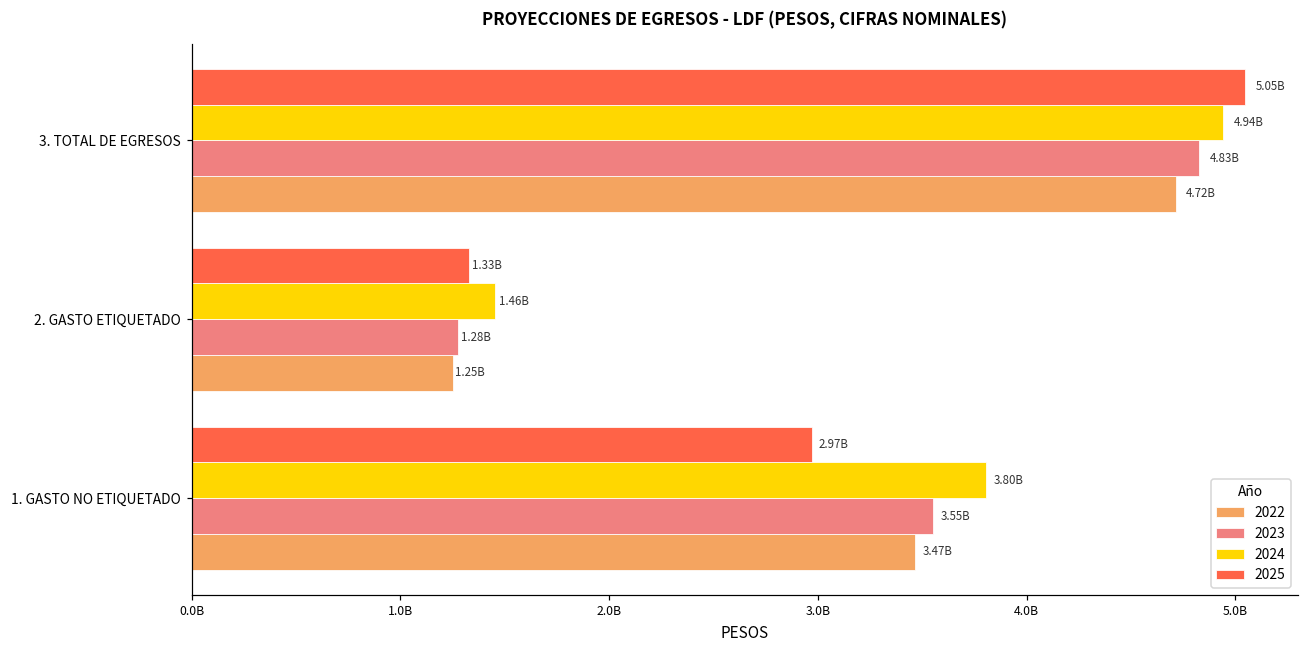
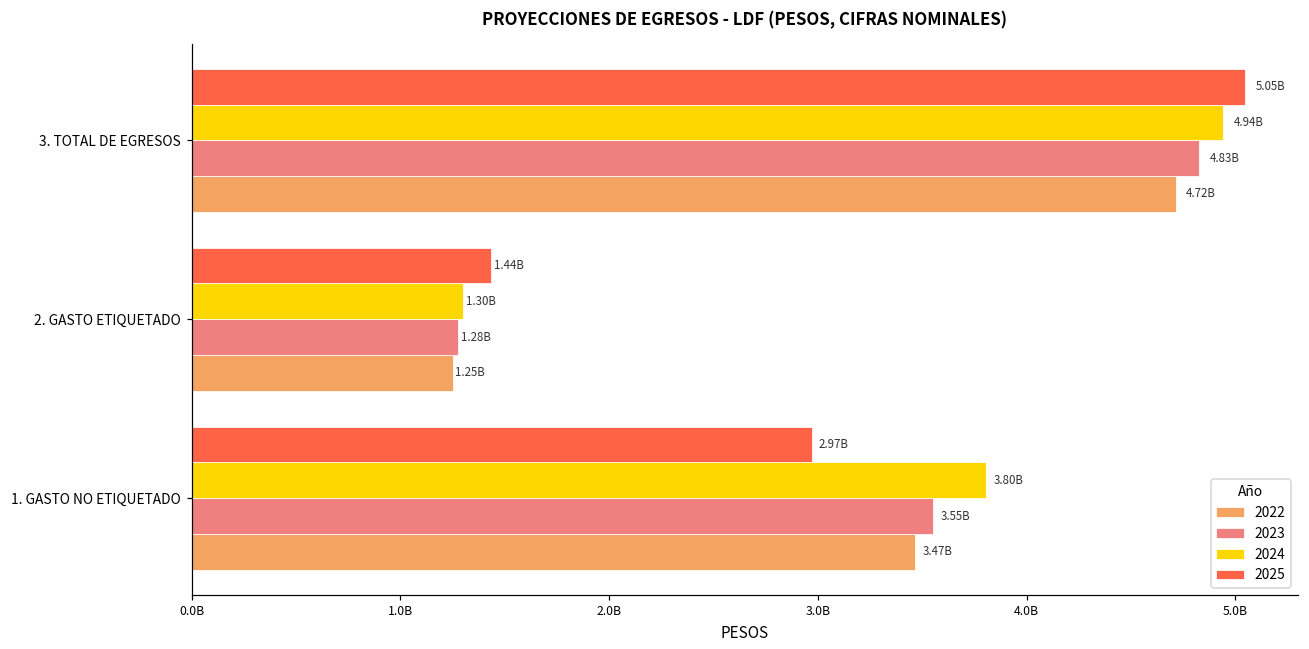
2025, 2. GASTO ETIQUETADO: 1.33B -> 1.44B
2024, 2. GASTO ETIQUETADO: 1.46B -> 1.30B
